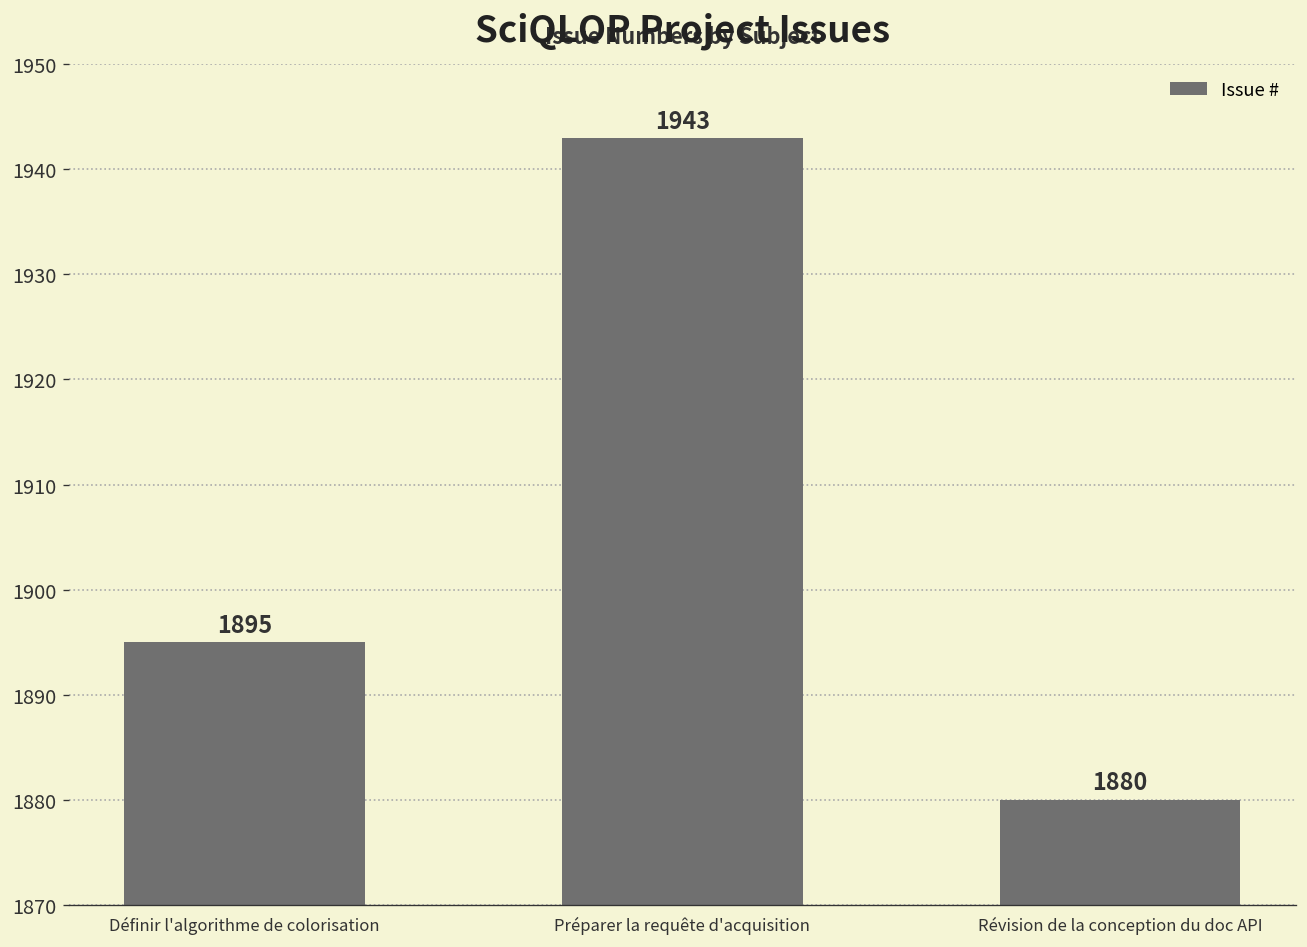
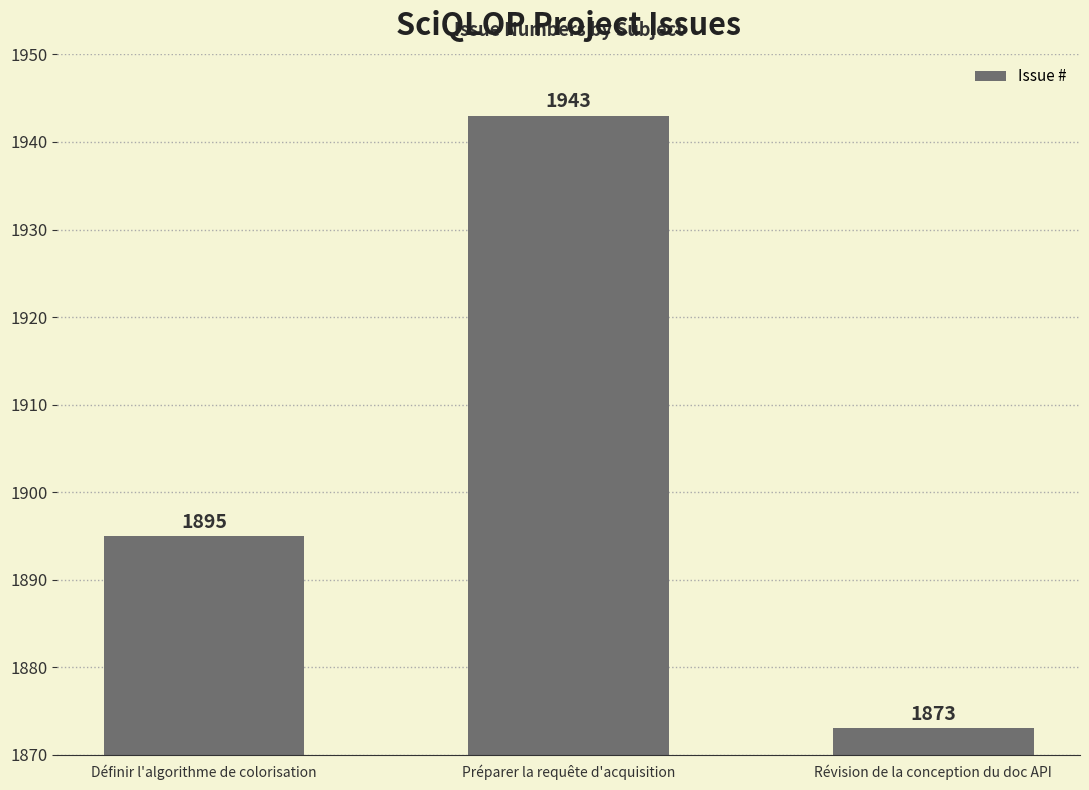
Révision de la conception du doc API: 1880 -> 1873
